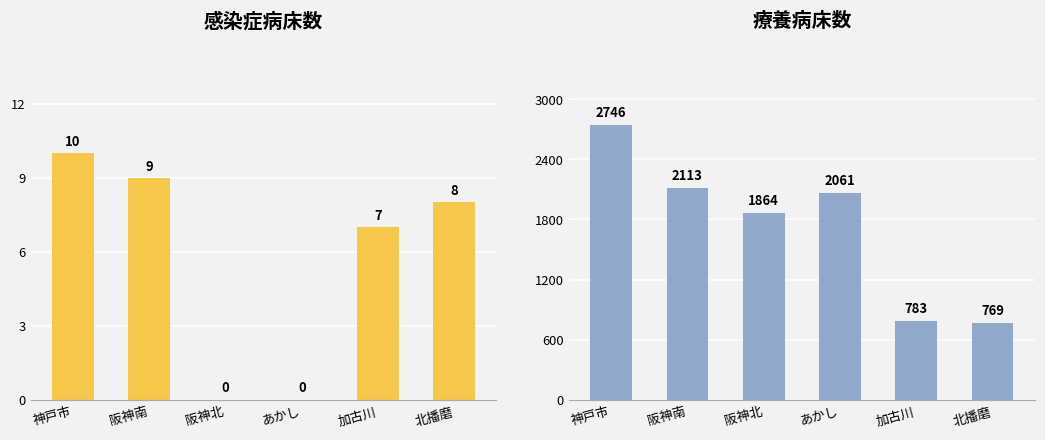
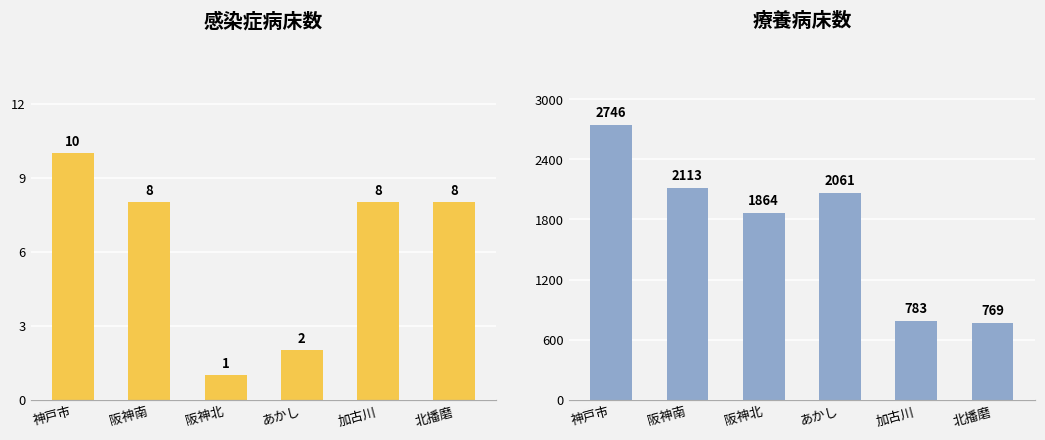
感染症病床数, 阪神南: 9 -> 8
感染症病床数, 阪神北: 0 -> 1
感染症病床数, あかし: 0 -> 2
感染症病床数, 加古川: 7 -> 8
